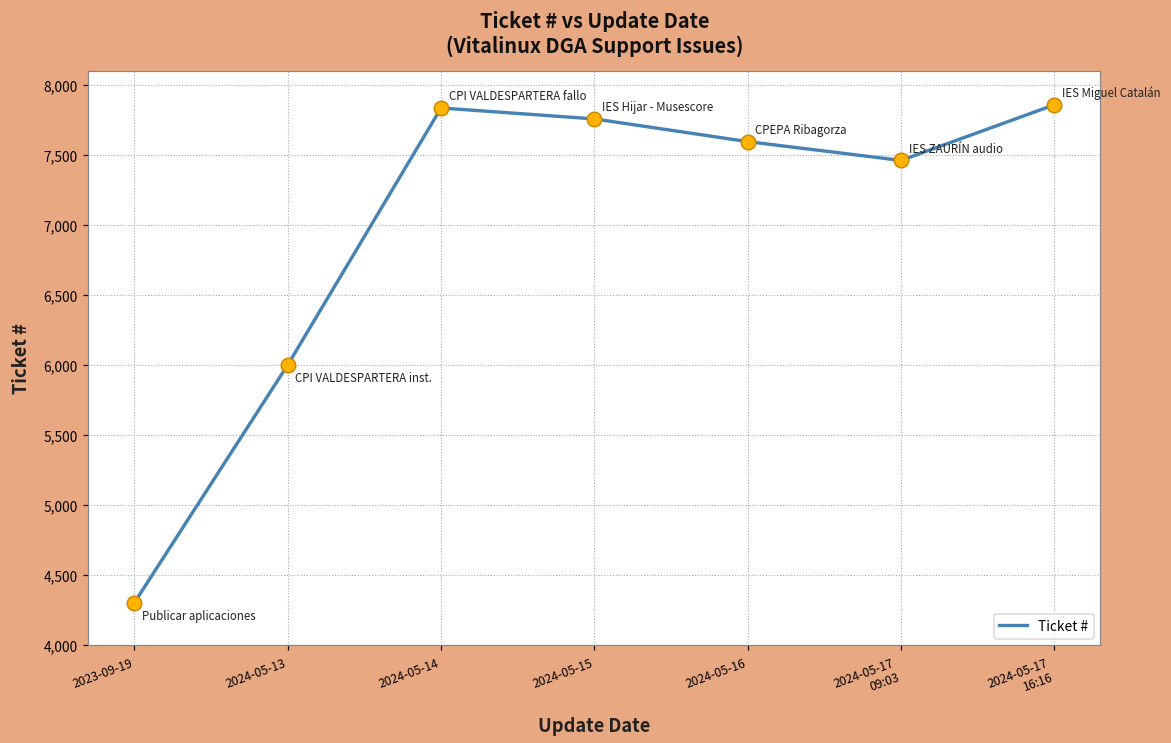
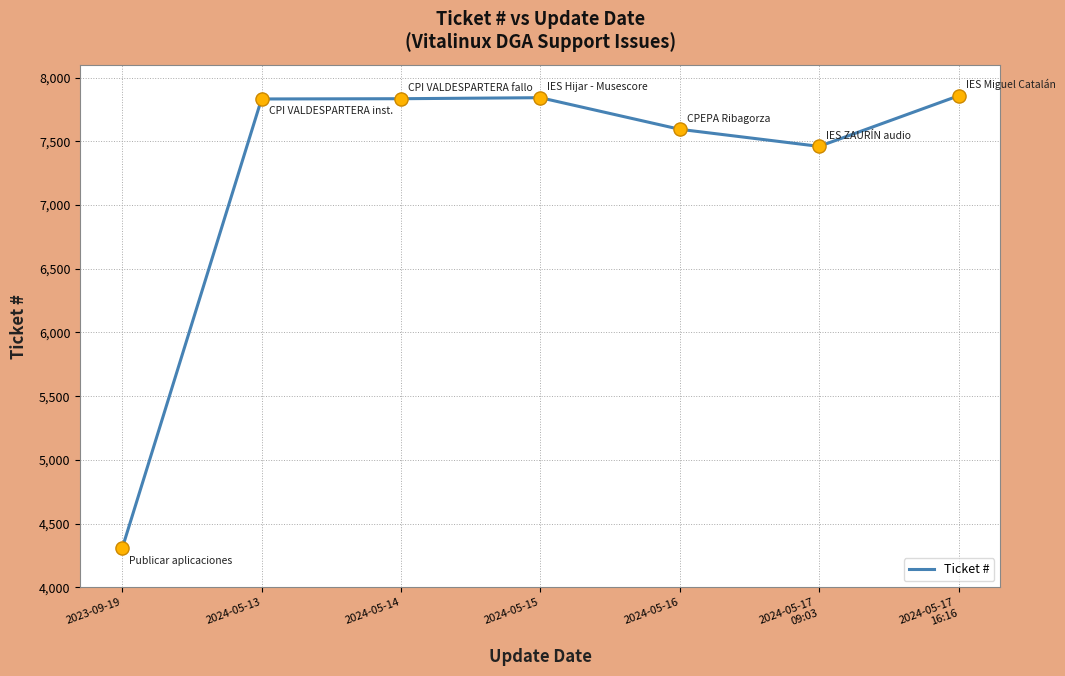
2024-05-13: 6,000 -> 7,830
2024-05-15: 7,760 -> 7,840
